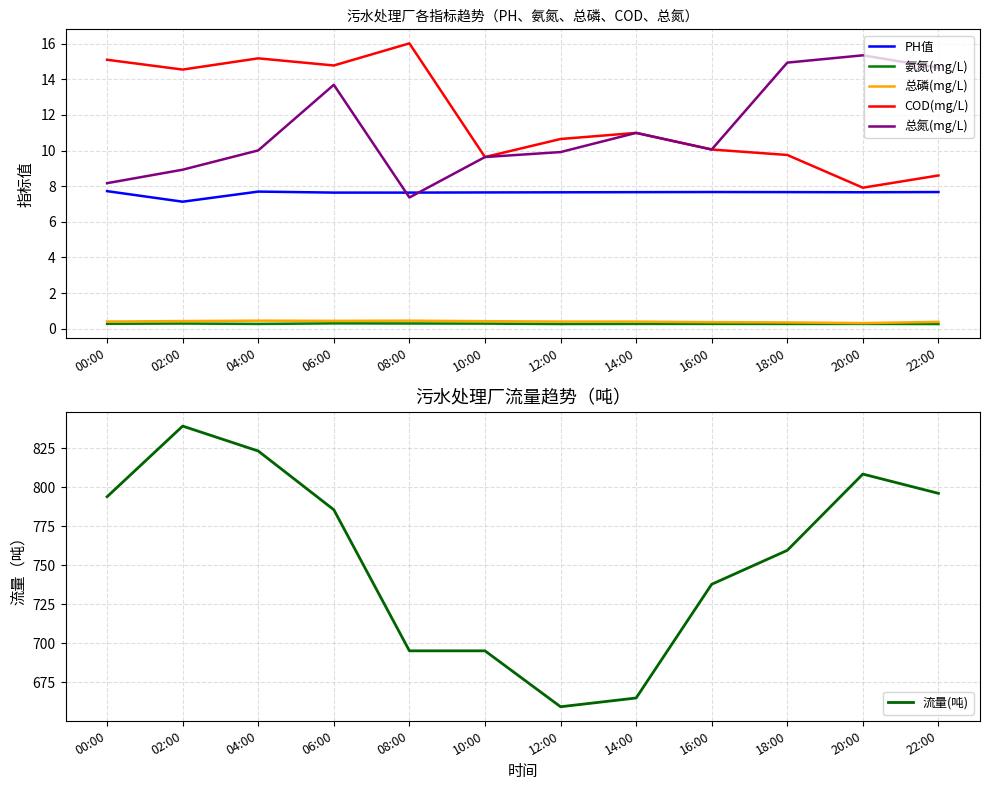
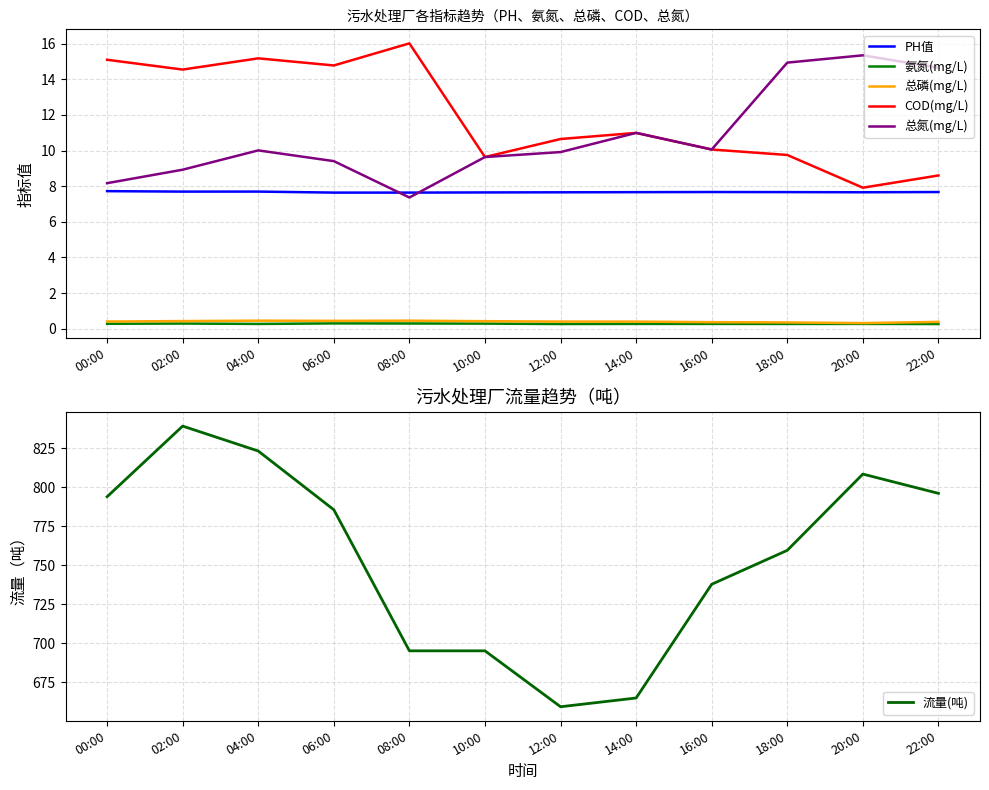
污水处理厂各指标趋势（PH、氨氮、总磷、COD、总氮）, PH值, 02:00: 7.1 -> 7.7
污水处理厂各指标趋势（PH、氨氮、总磷、COD、总氮）, 总氮(mg/L), 06:00: 13.7 -> 9.4
